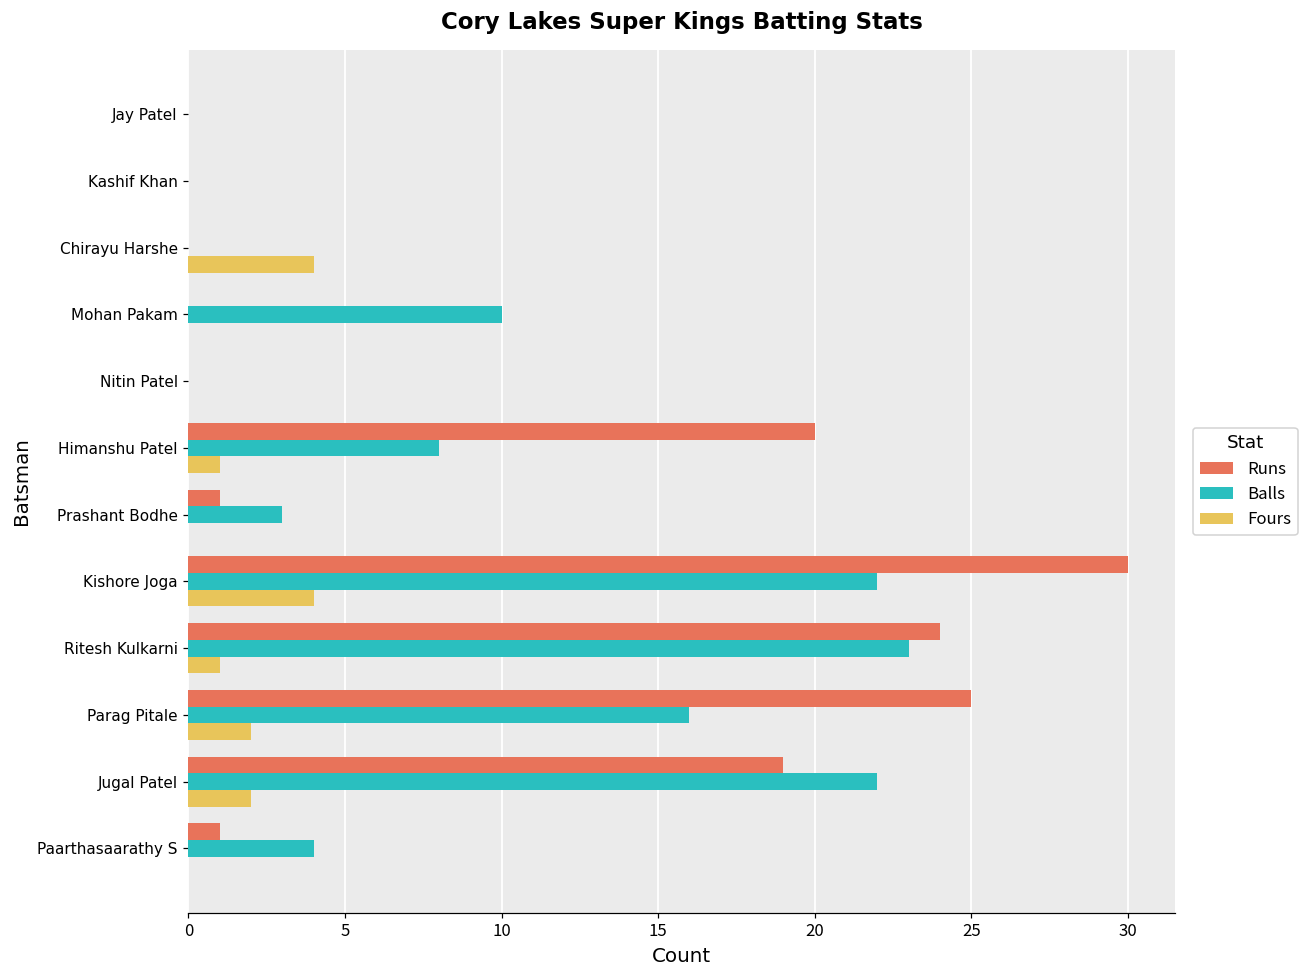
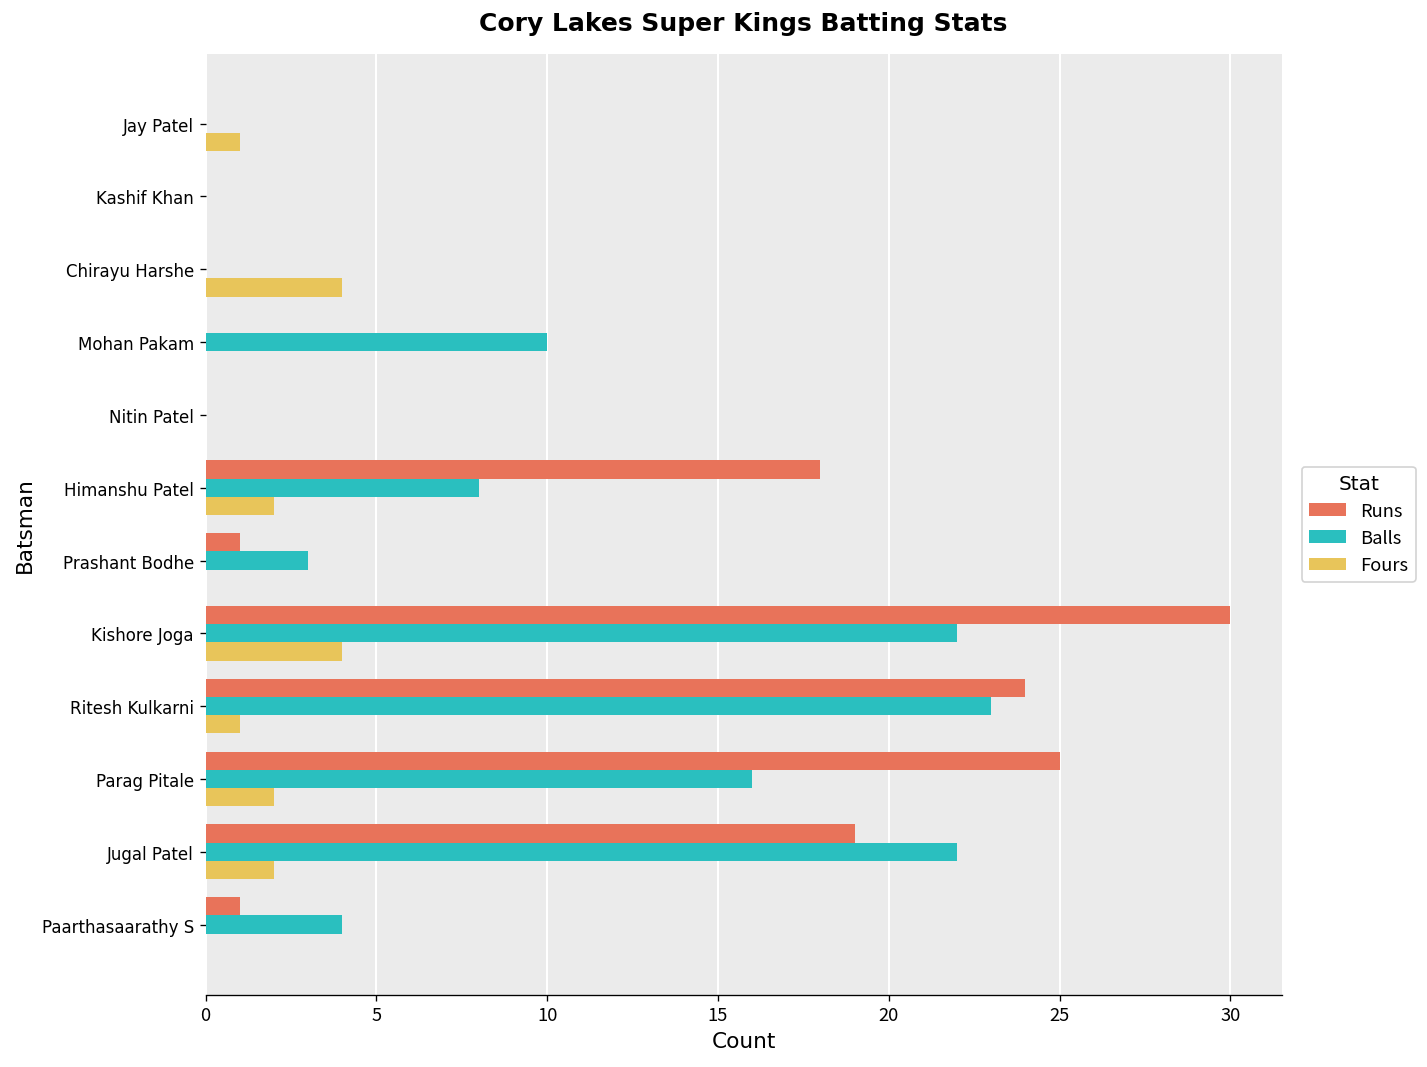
Fours, Jay Patel: 0 -> 1
Runs, Himanshu Patel: 20 -> 18
Fours, Himanshu Patel: 1 -> 2
